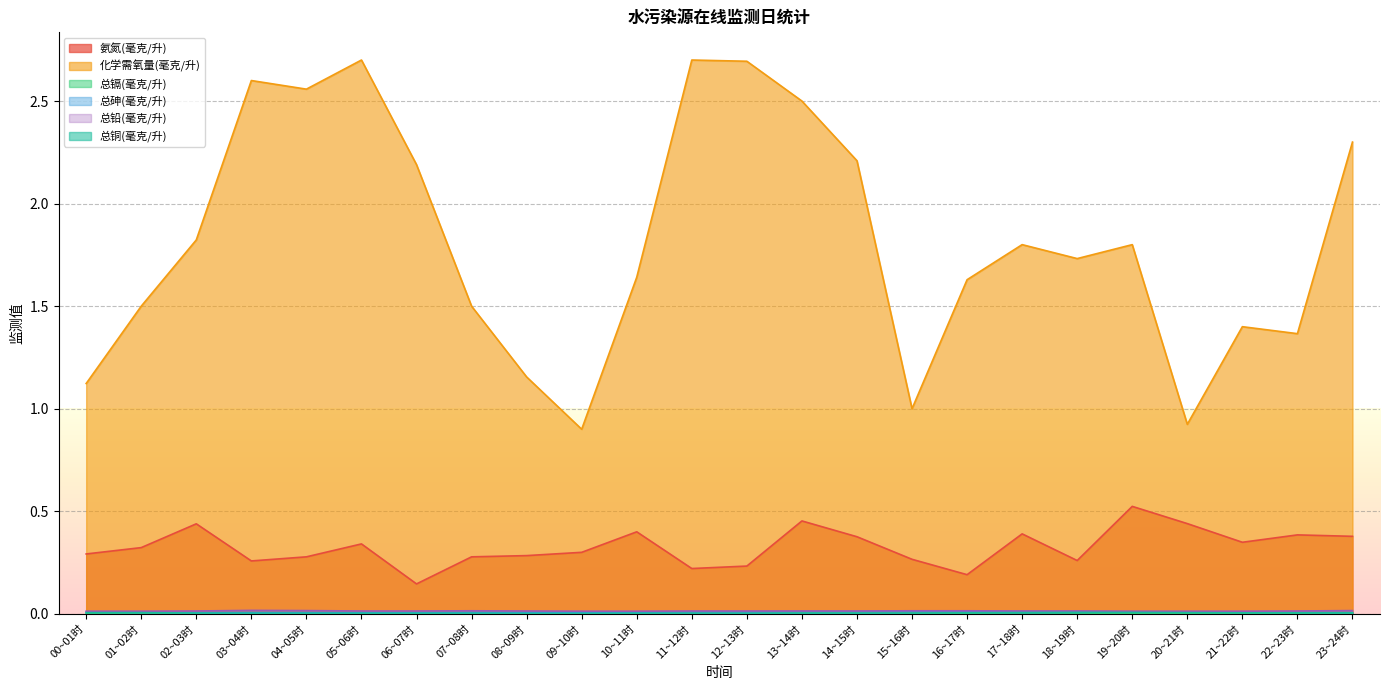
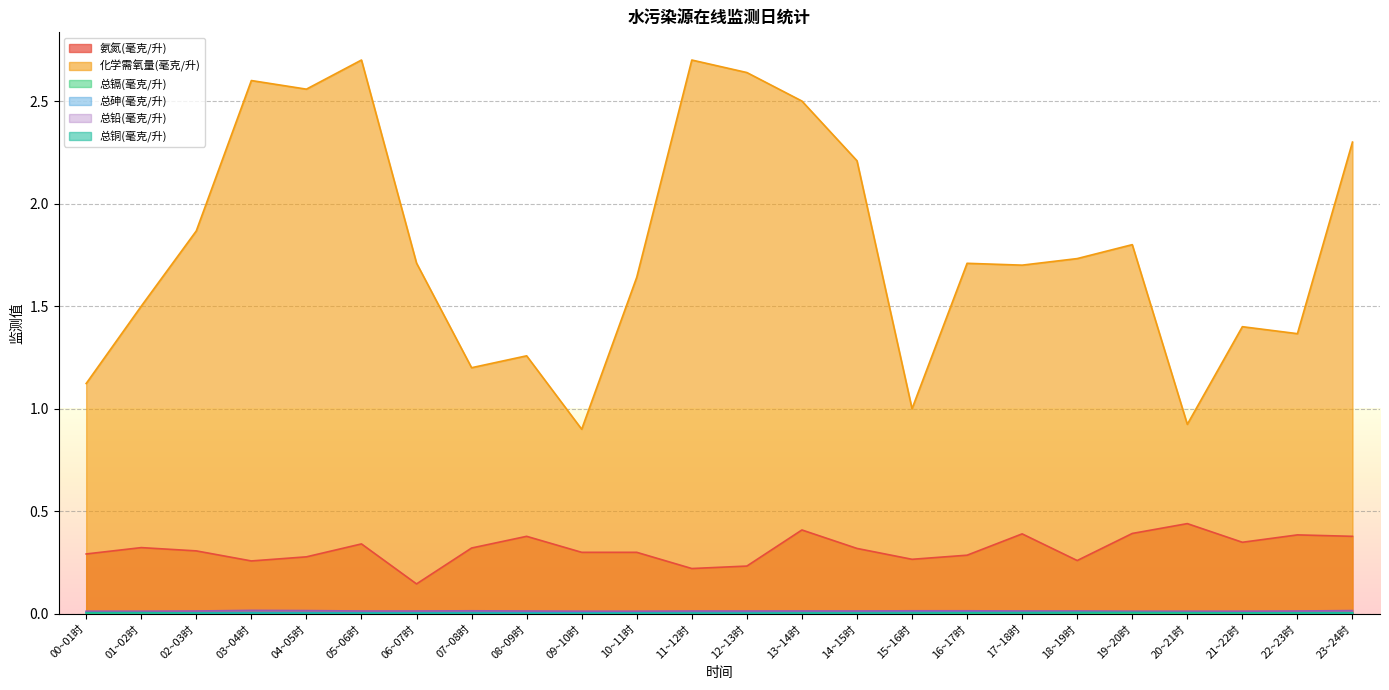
氨氮(毫克/升), 02~03时: 0.44 -> 0.31
化学需氧量(毫克/升), 02~03时: 1.82 -> 1.87
化学需氧量(毫克/升), 06~07时: 2.19 -> 1.71
氨氮(毫克/升), 07~08时: 0.28 -> 0.32
化学需氧量(毫克/升), 07~08时: 1.5 -> 1.2
氨氮(毫克/升), 08~09时: 0.28 -> 0.38
化学需氧量(毫克/升), 08~09时: 1.16 -> 1.26
氨氮(毫克/升), 10~11时: 0.4 -> 0.3
化学需氧量(毫克/升), 12~13时: 2.69 -> 2.64
氨氮(毫克/升), 13~14时: 0.45 -> 0.41
氨氮(毫克/升), 14~15时: 0.38 -> 0.32
氨氮(毫克/升), 16~17时: 0.19 -> 0.29
化学需氧量(毫克/升), 16~17时: 1.63 -> 1.71
化学需氧量(毫克/升), 17~18时: 1.8 -> 1.7
氨氮(毫克/升), 19~20时: 0.52 -> 0.39
